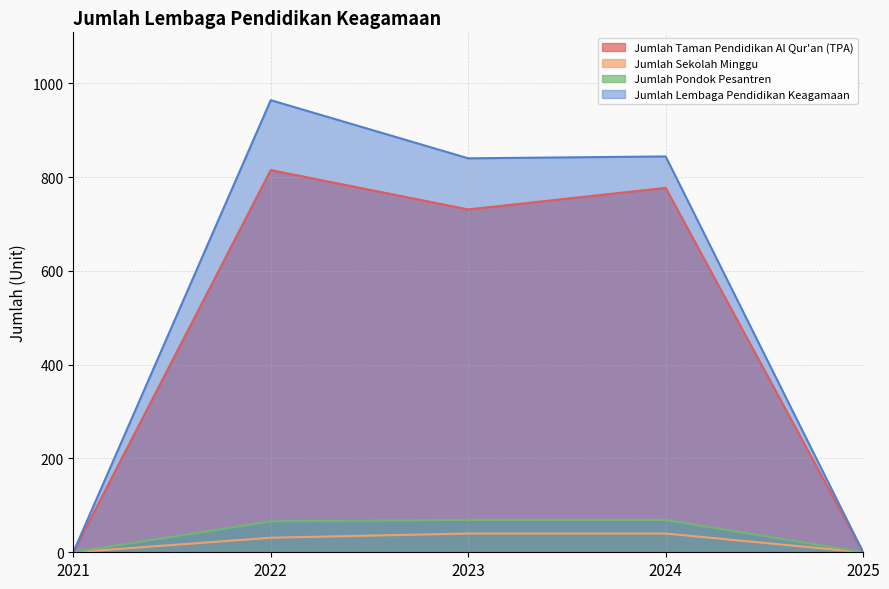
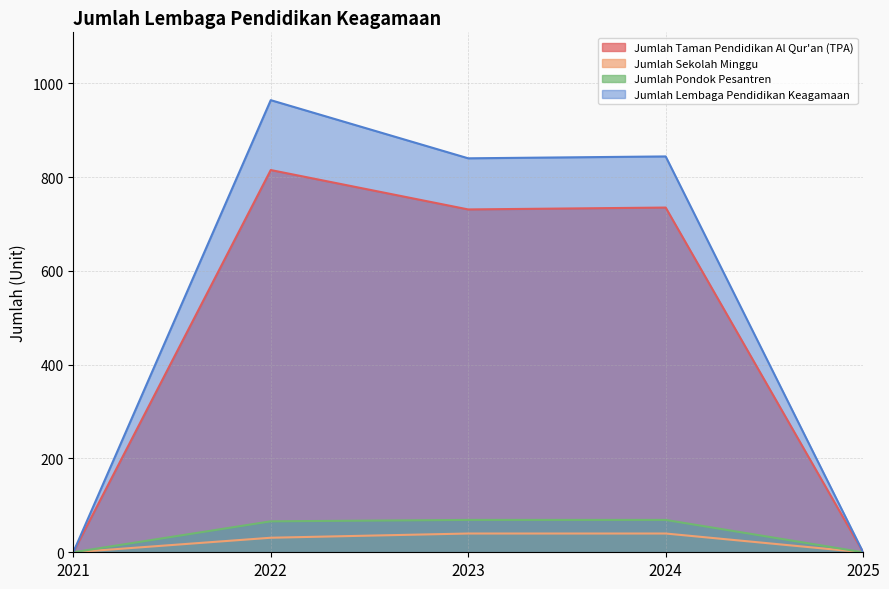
Jumlah Taman Pendidikan Al Qur'an (TPA), 2024: 780 -> 740
